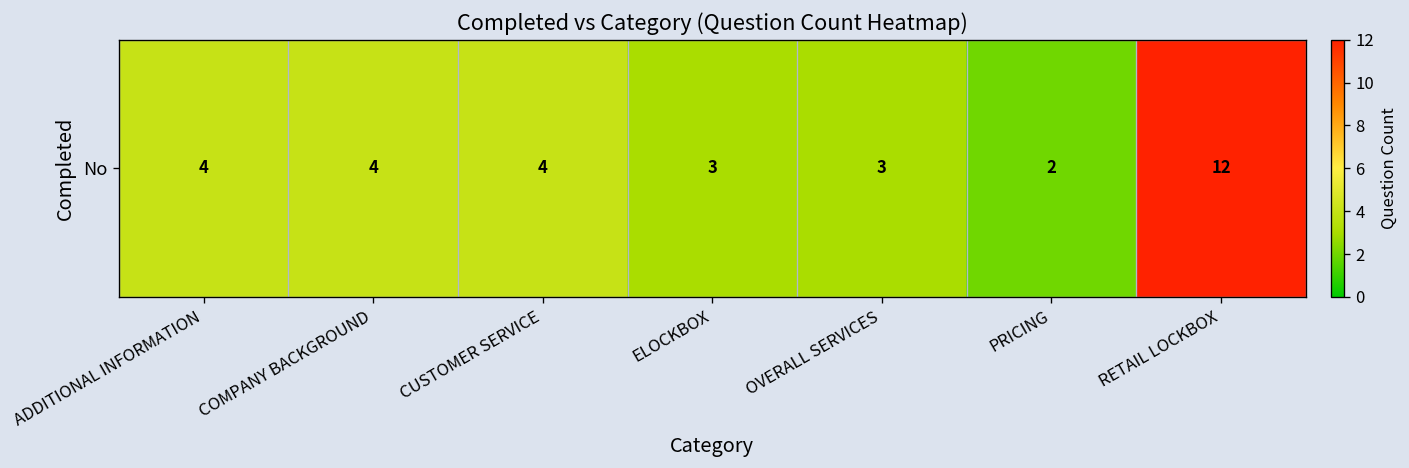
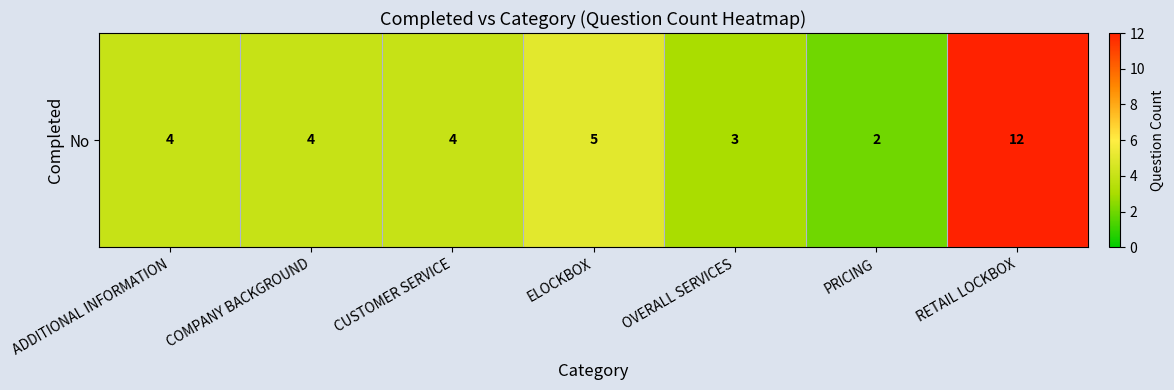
No, ELOCKBOX: 3 -> 5
